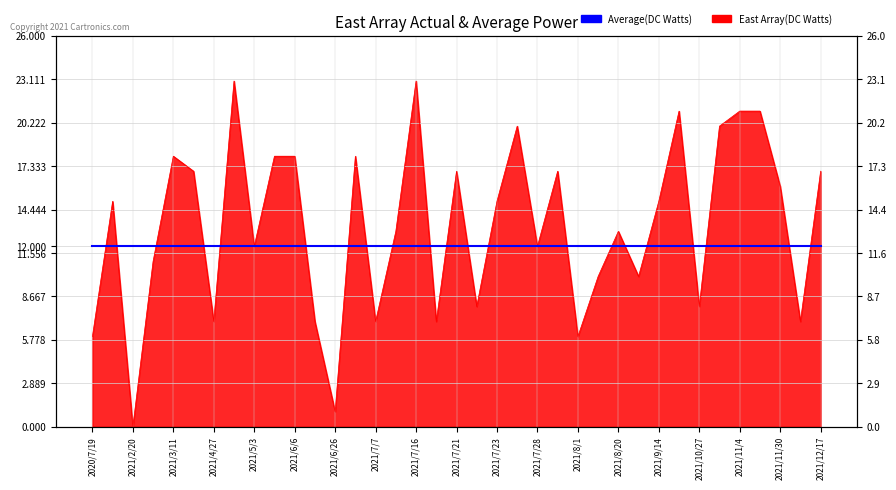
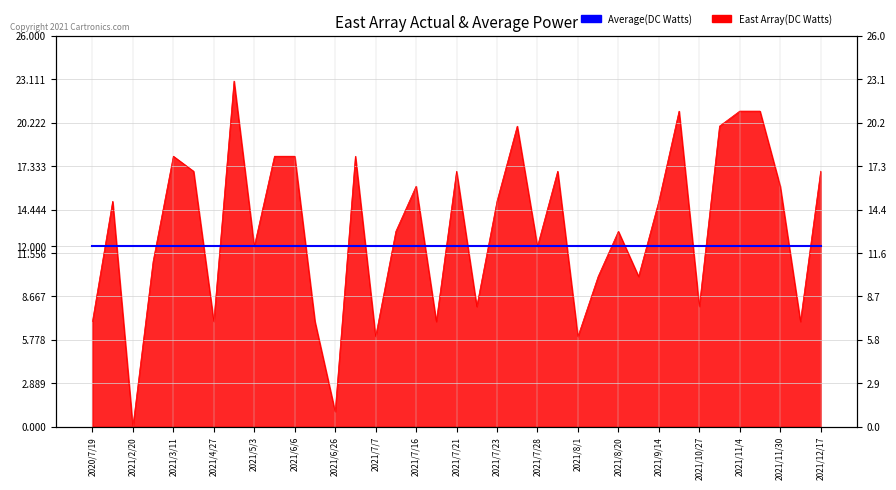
East Array(DC Watts), 2020/7/19: 6 -> 7
East Array(DC Watts), 2021/7/7: 7 -> 6
East Array(DC Watts), 2021/7/16: 23 -> 16
